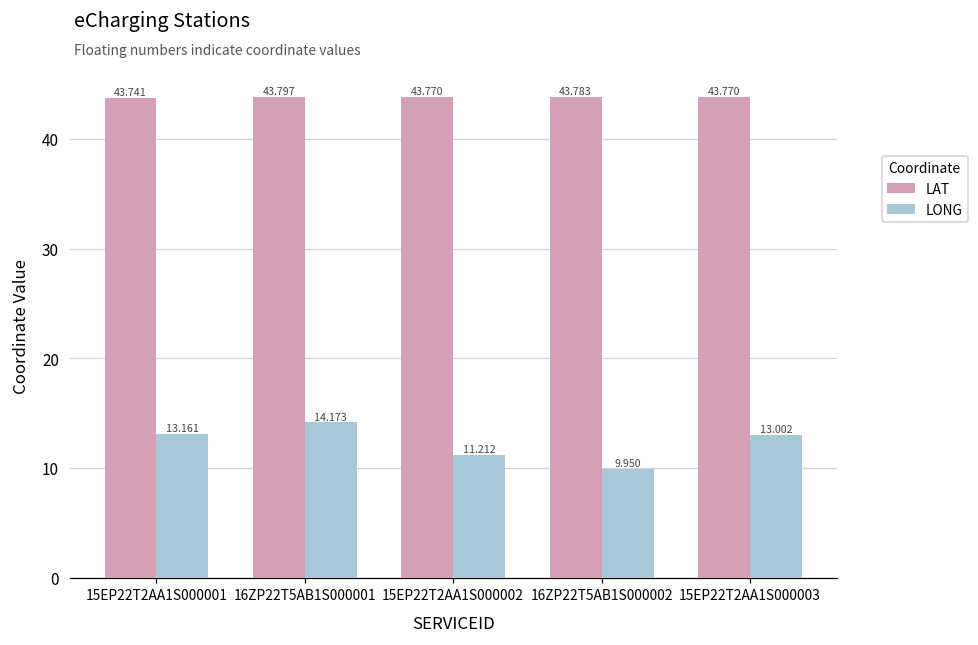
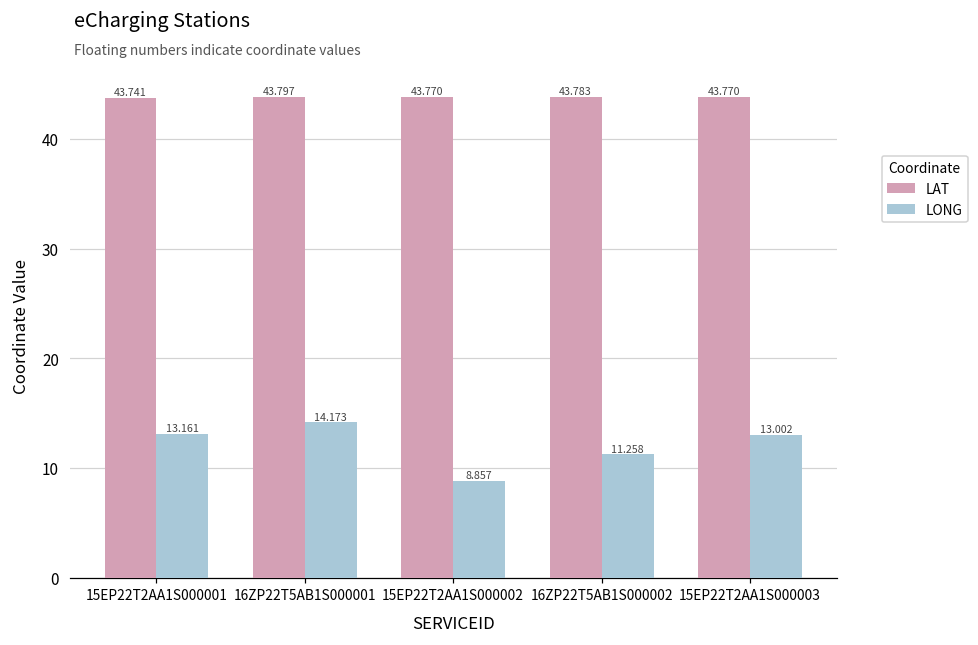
LONG, 15EP22T2AA1S000002: 11.212 -> 8.857
LONG, 16ZP22T5AB1S000002: 9.950 -> 11.258
